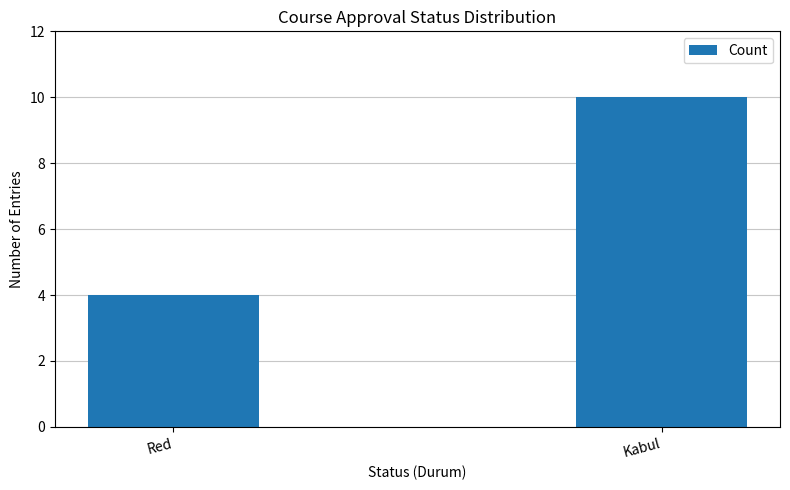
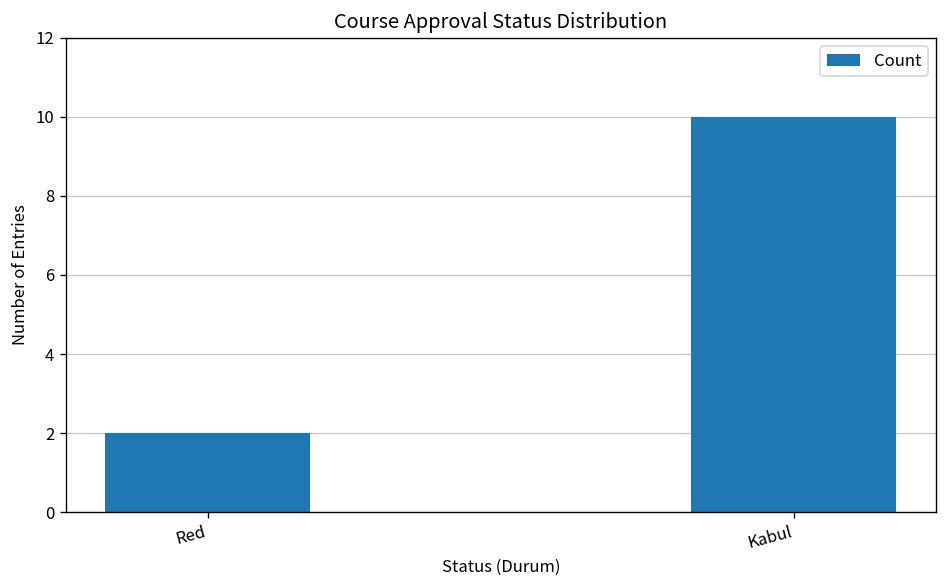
Red: 4 -> 2
